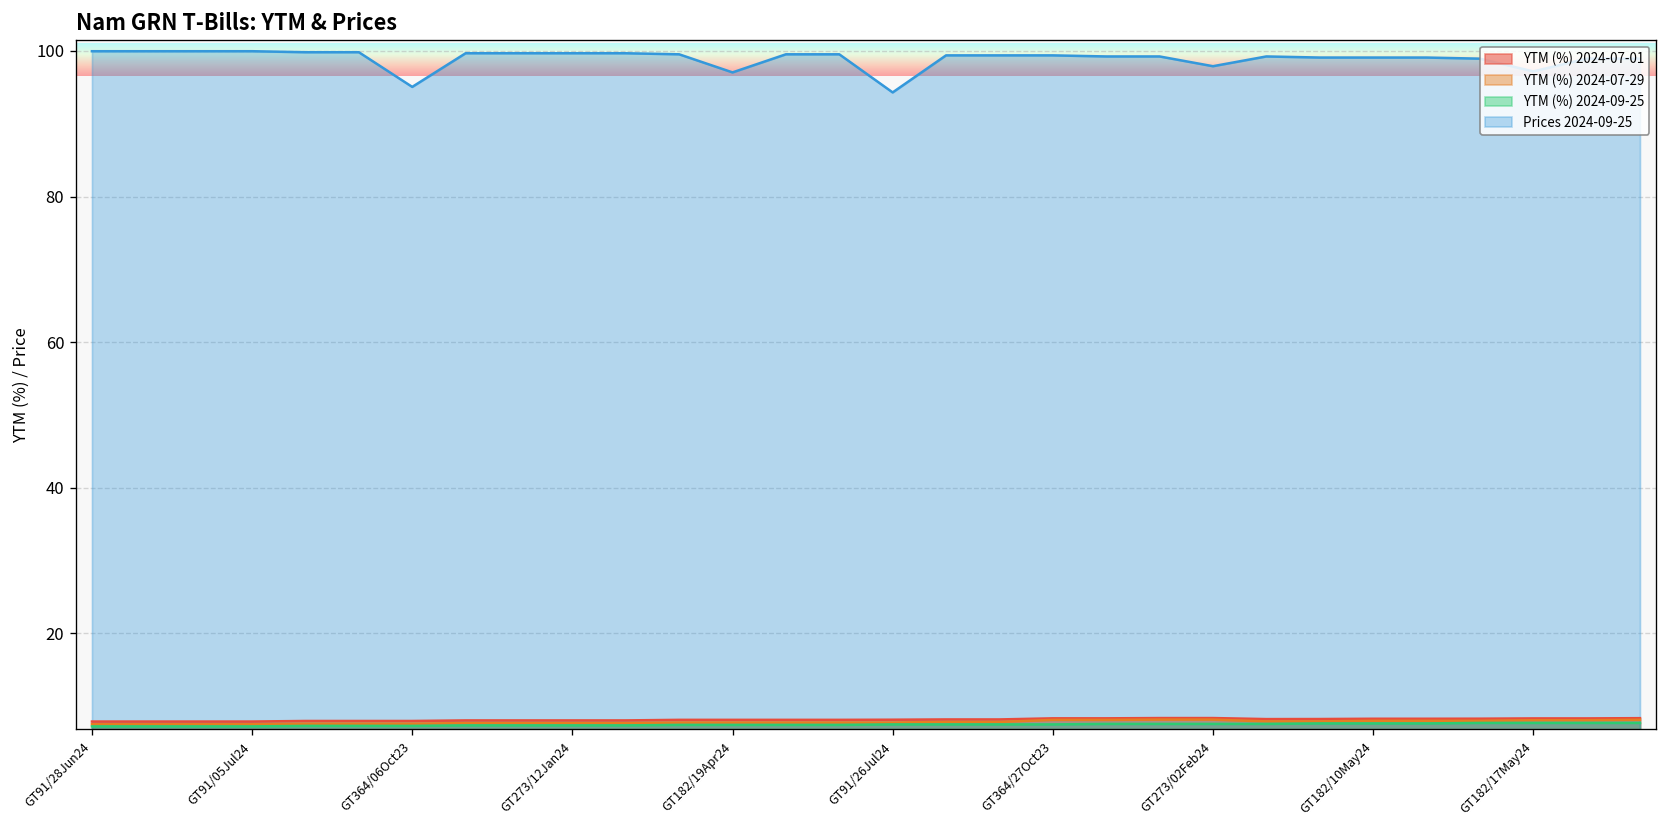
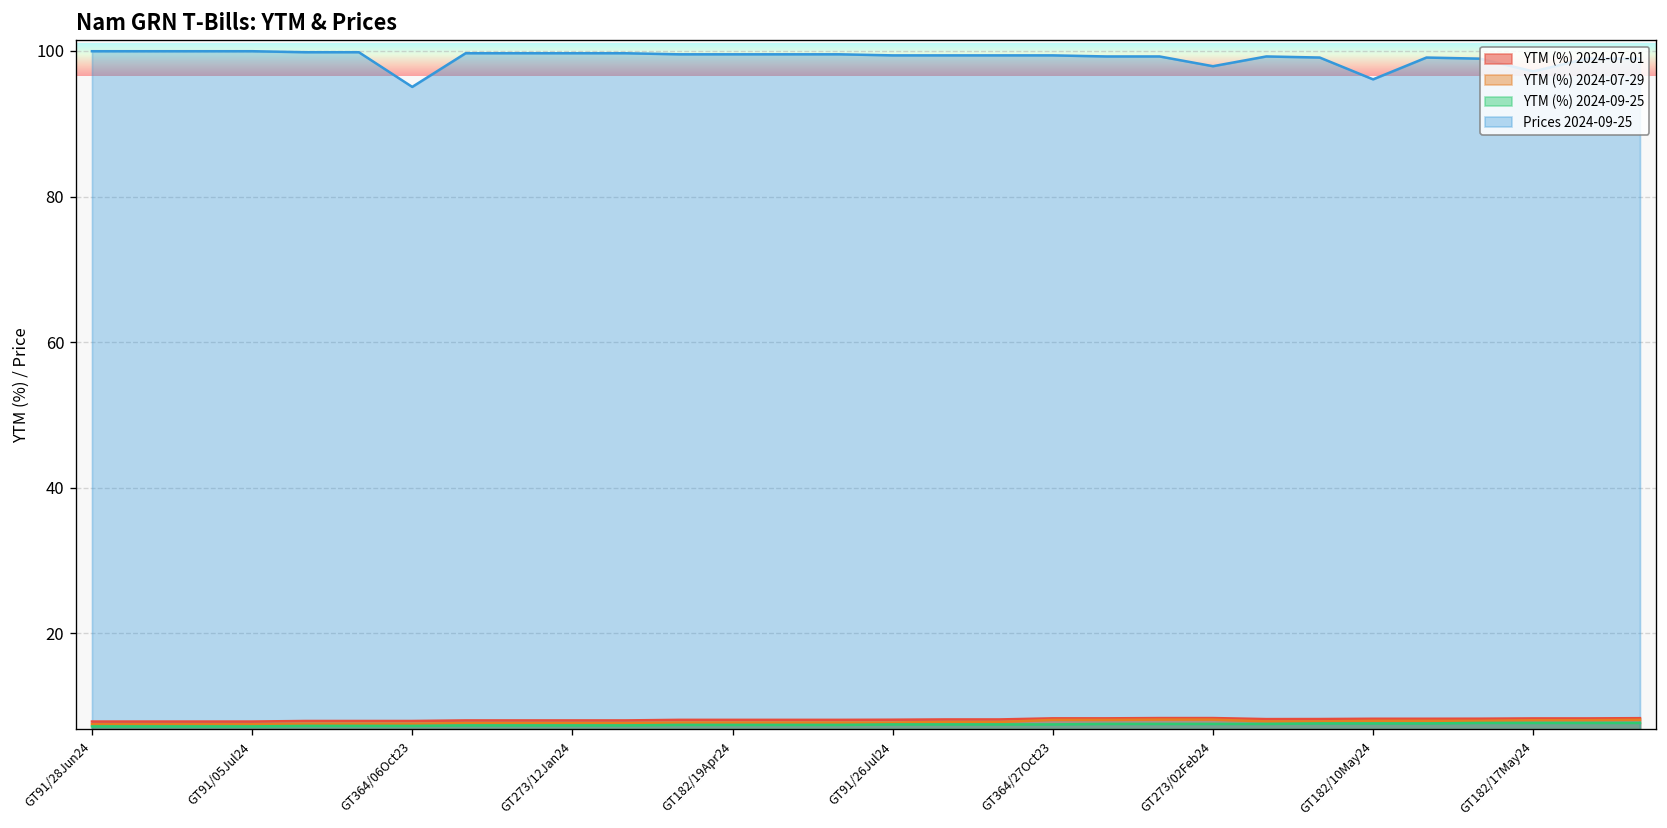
Prices 2024-09-25, GT182/19Apr24: 97 -> 100
Prices 2024-09-25, GT91/26Jul24: 94 -> 99
Prices 2024-09-25, GT182/10May24: 99 -> 96
